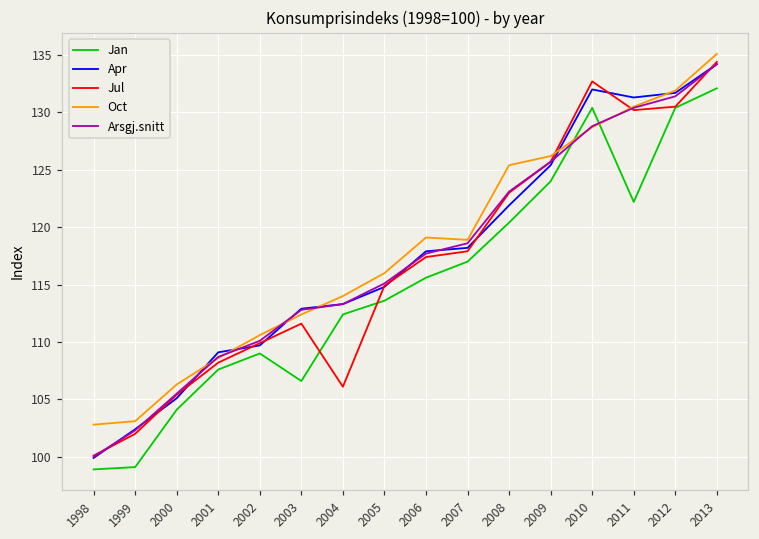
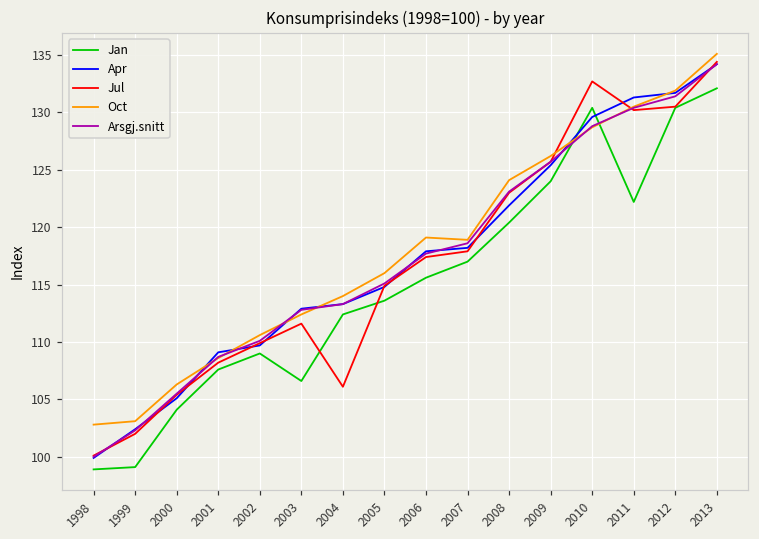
Oct, 2008: 125.4 -> 124.1
Apr, 2010: 132.0 -> 129.6
